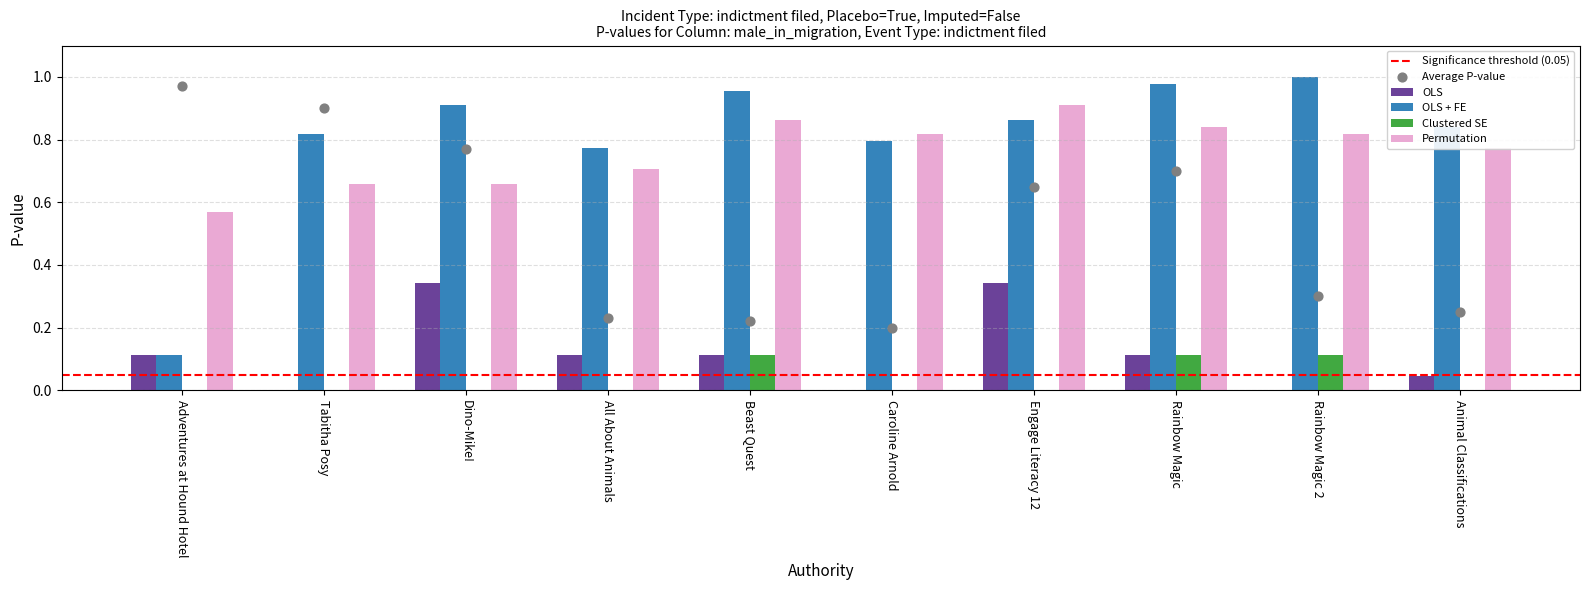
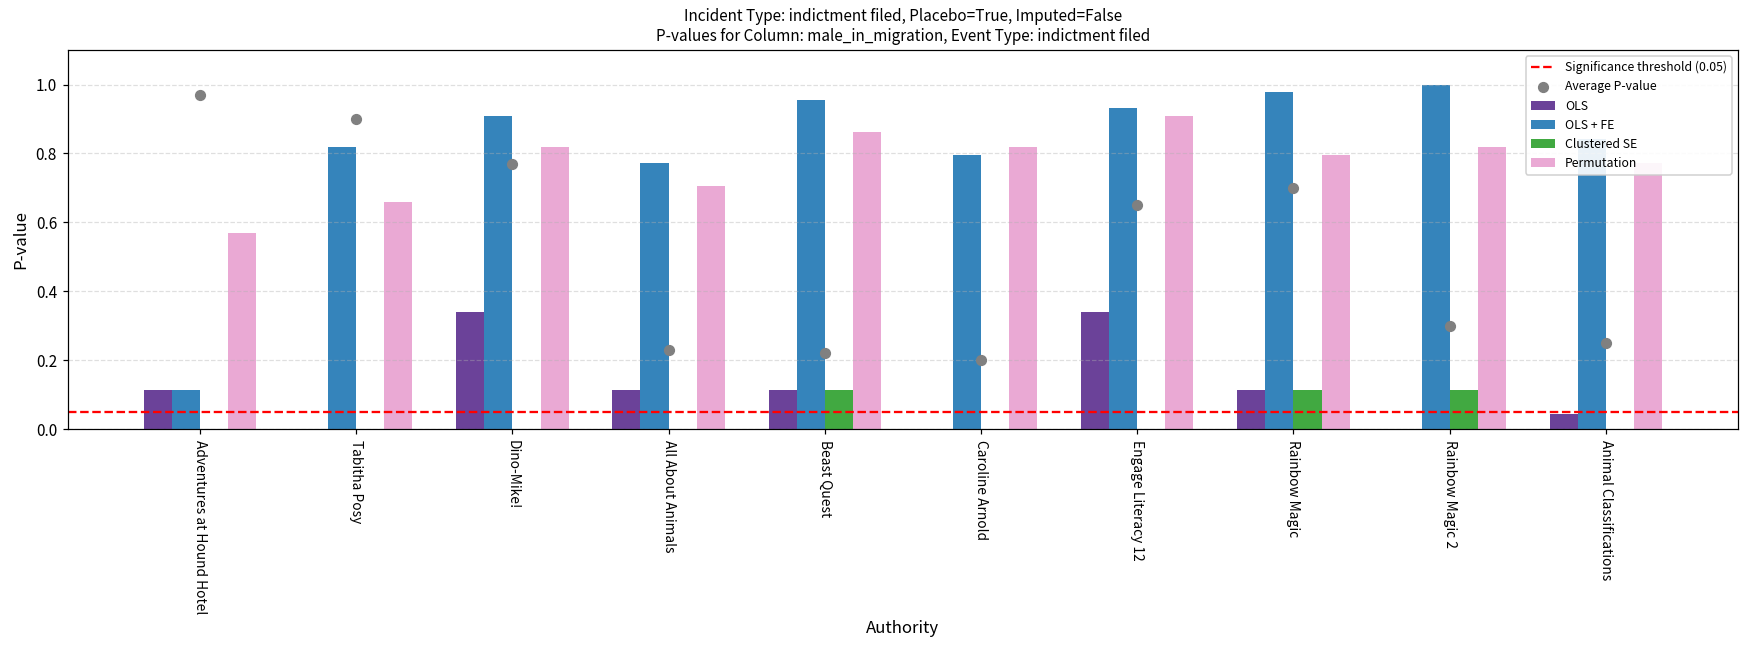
Permutation, Dino-Mike!: 0.66 -> 0.82
OLS + FE, Engage Literacy 12: 0.86 -> 0.93
Permutation, Rainbow Magic: 0.84 -> 0.80
